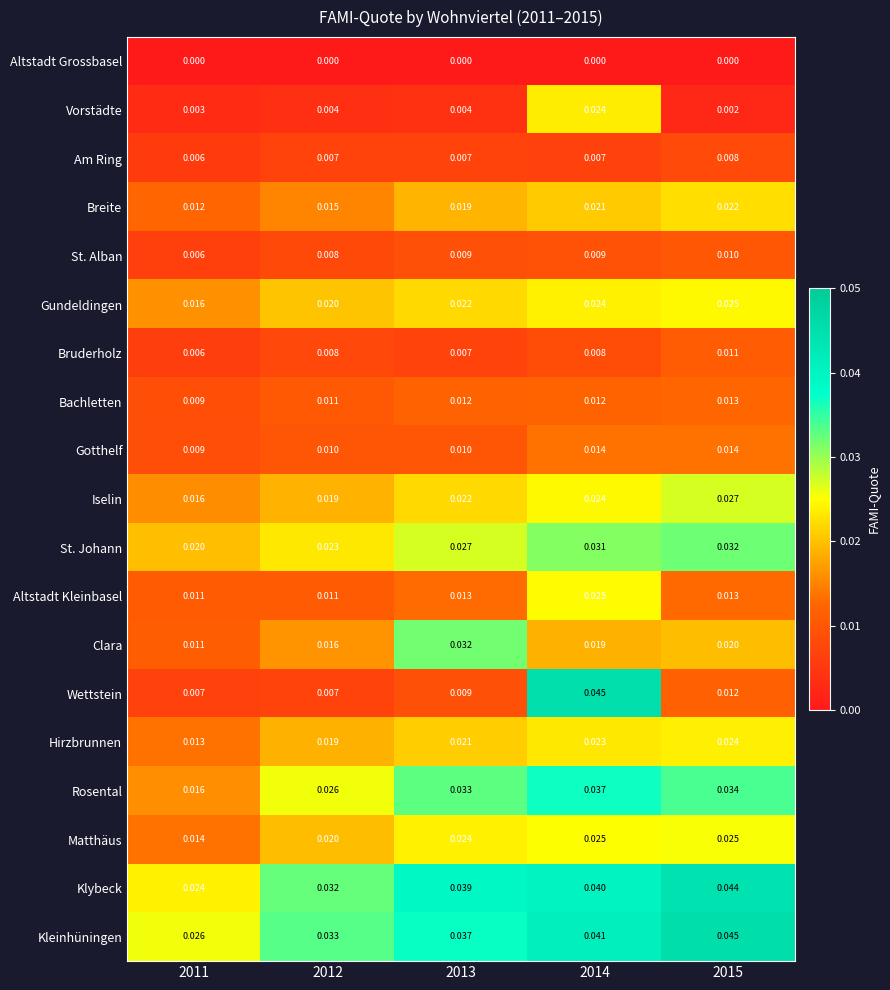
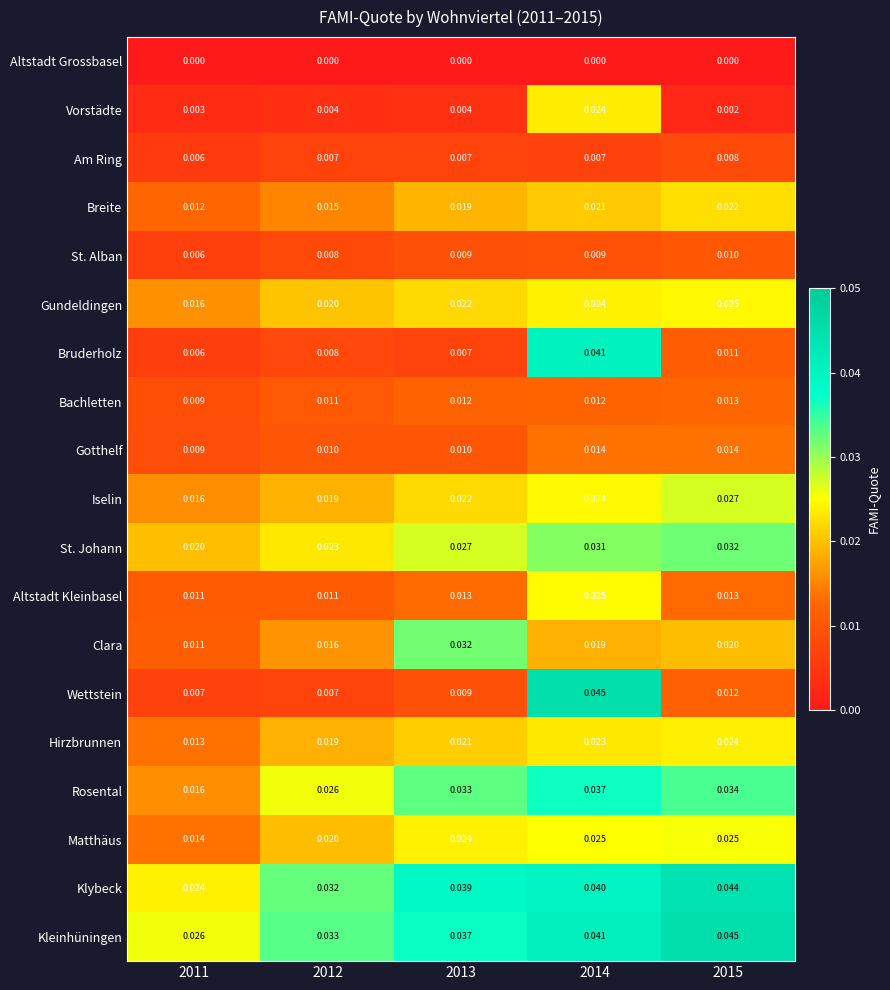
Bruderholz, 2014: 0.008 -> 0.041
